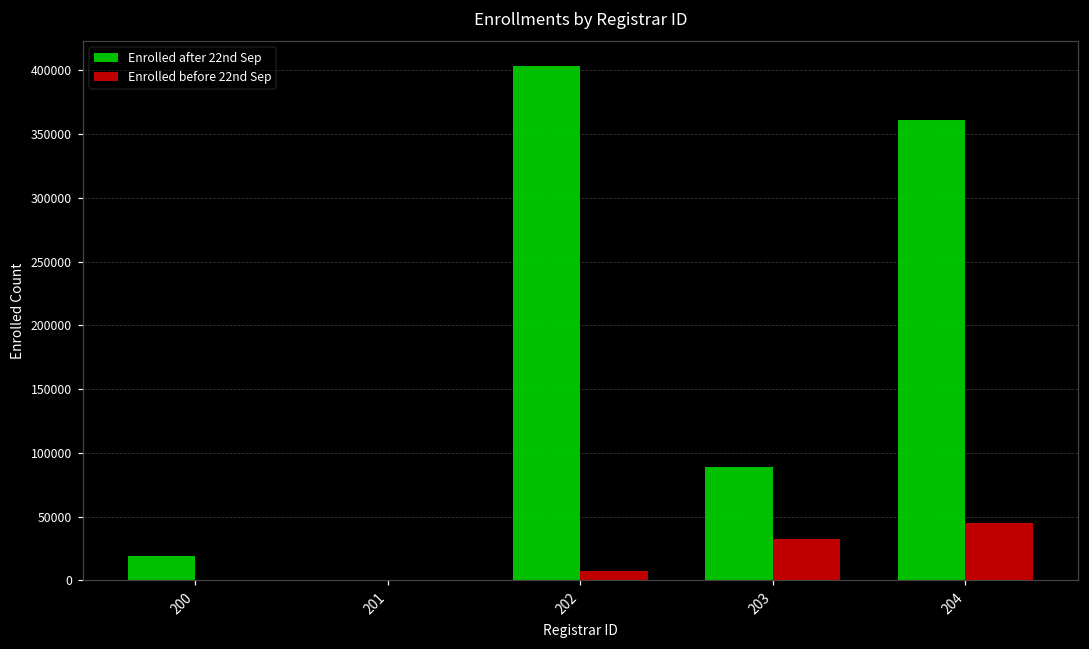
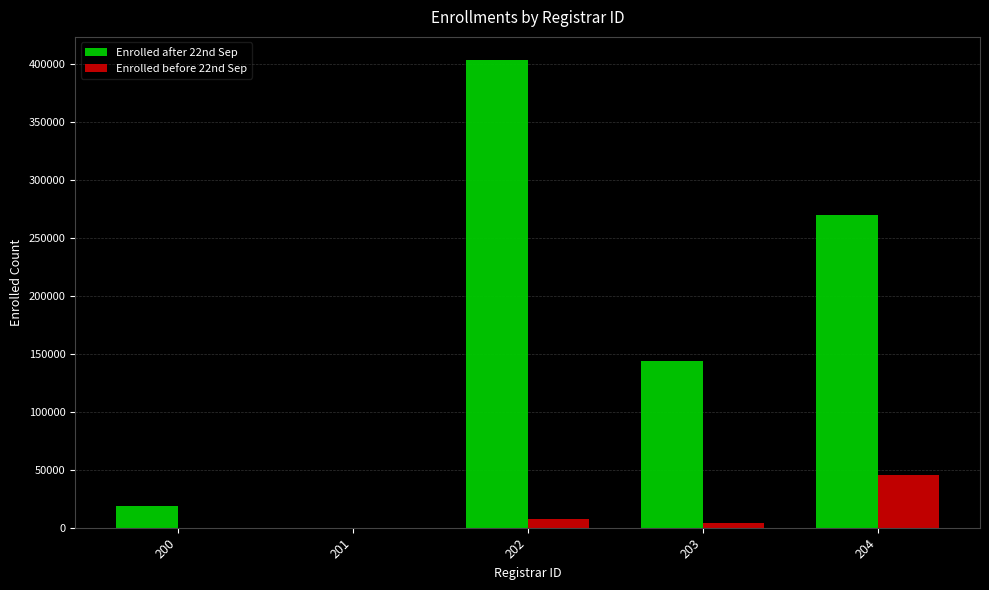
Enrolled after 22nd Sep, 203: 89000 -> 144000
Enrolled before 22nd Sep, 203: 33000 -> 4000
Enrolled after 22nd Sep, 204: 361000 -> 270000
